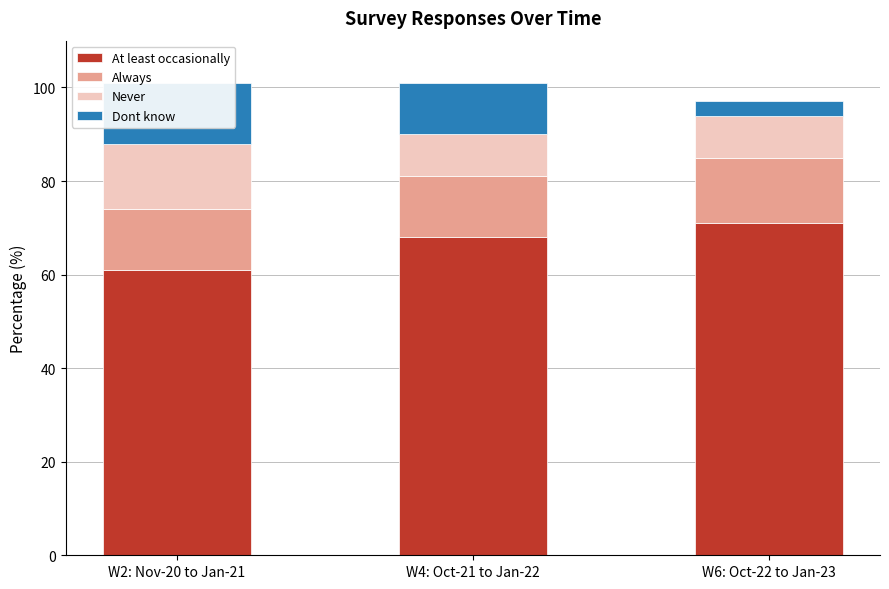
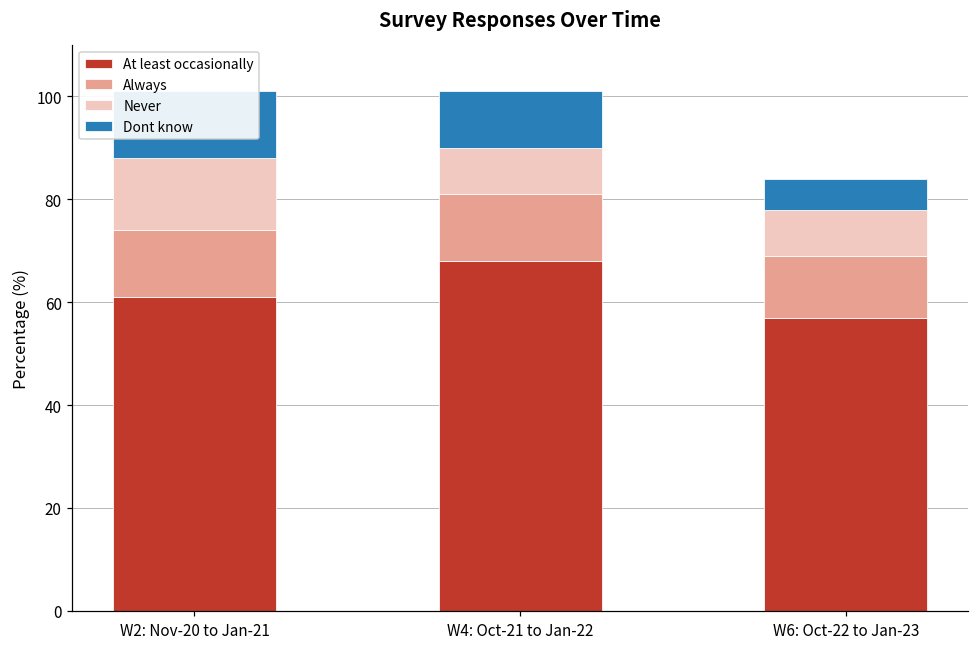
At least occasionally, W6: Oct-22 to Jan-23: 71 -> 57
Always, W6: Oct-22 to Jan-23: 14 -> 12
Dont know, W6: Oct-22 to Jan-23: 3 -> 6
